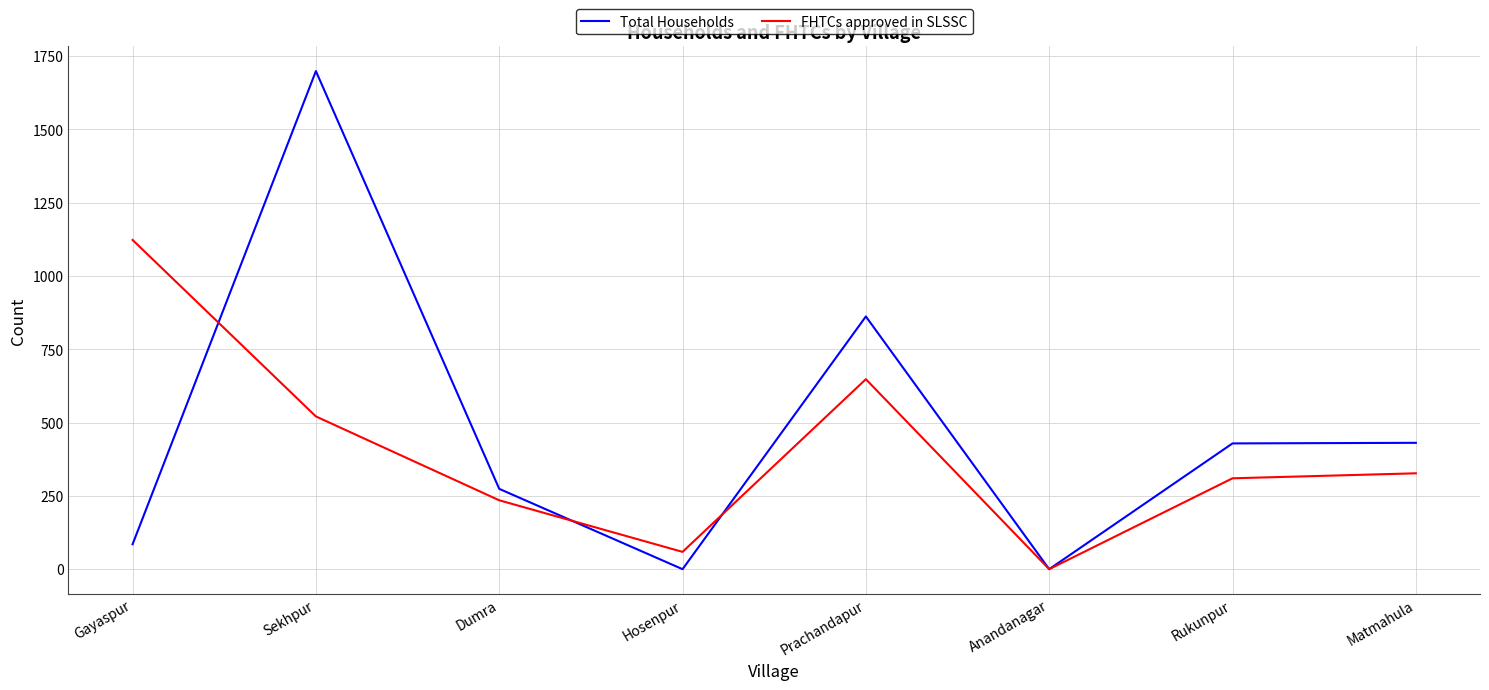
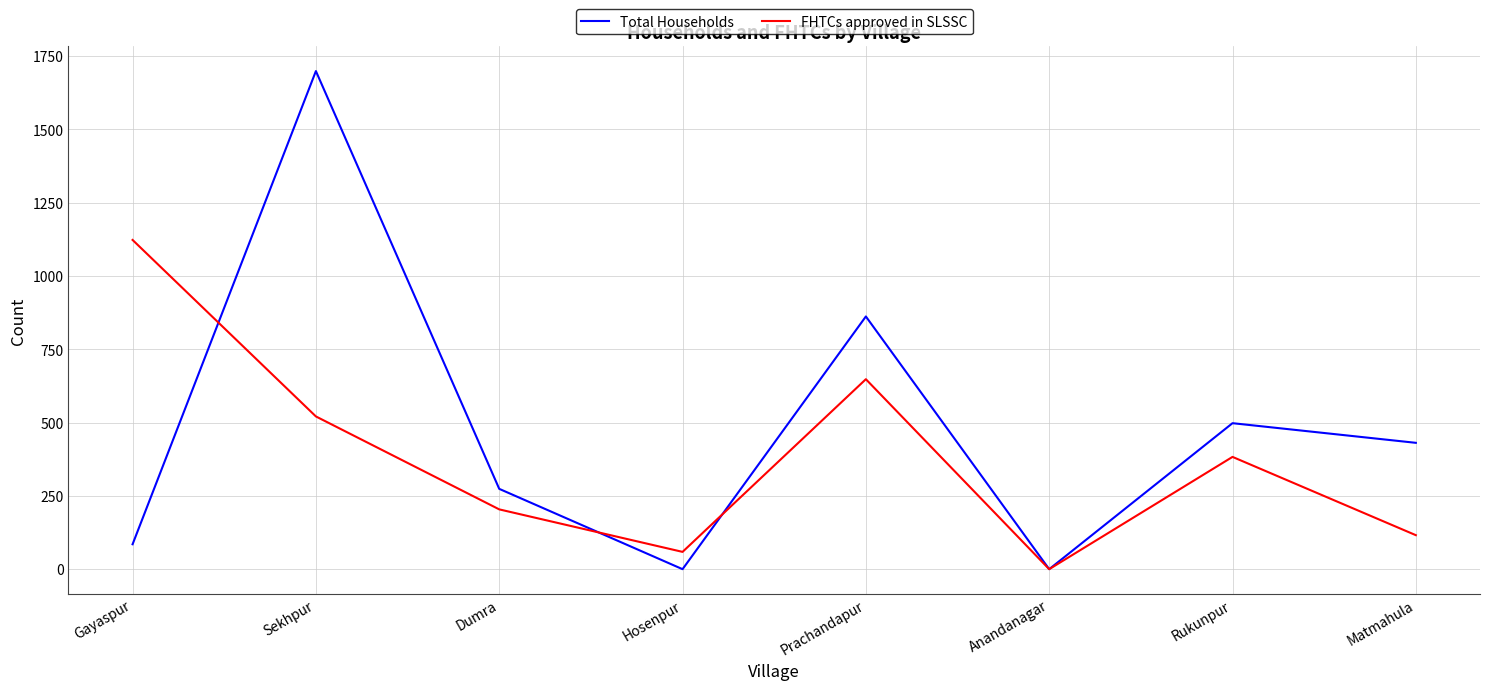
FHTCs approved in SLSSC, Dumra: 240 -> 200
Total Households, Rukunpur: 430 -> 500
FHTCs approved in SLSSC, Rukunpur: 310 -> 380
FHTCs approved in SLSSC, Matmahula: 330 -> 120
